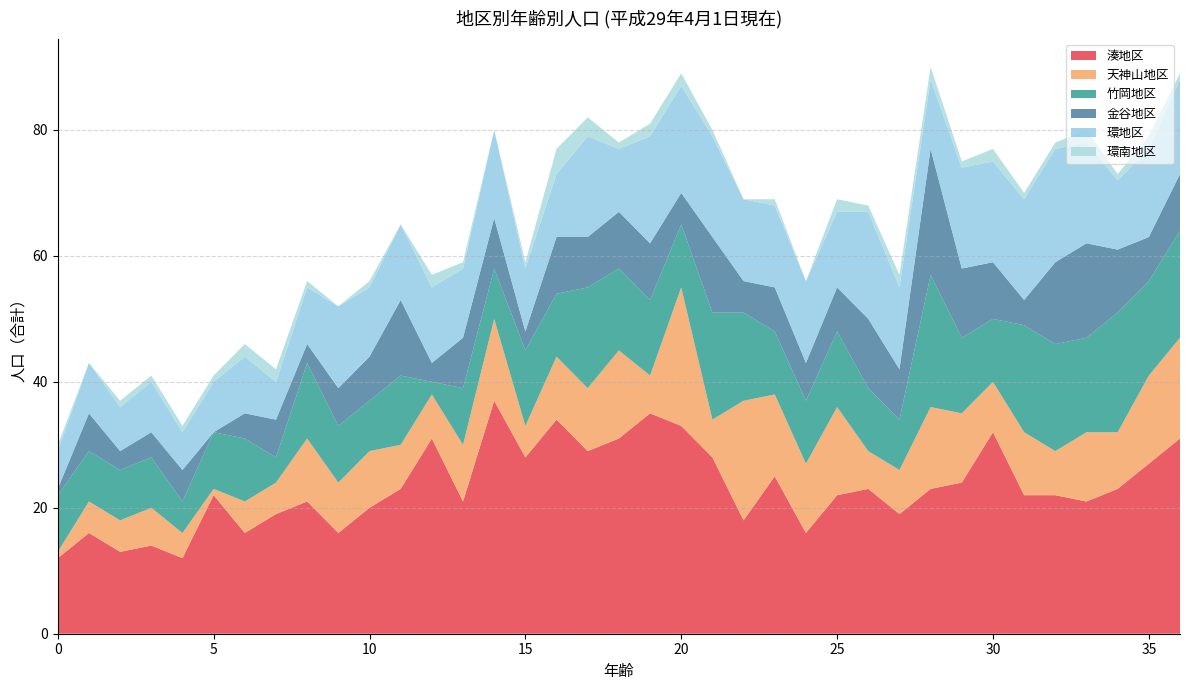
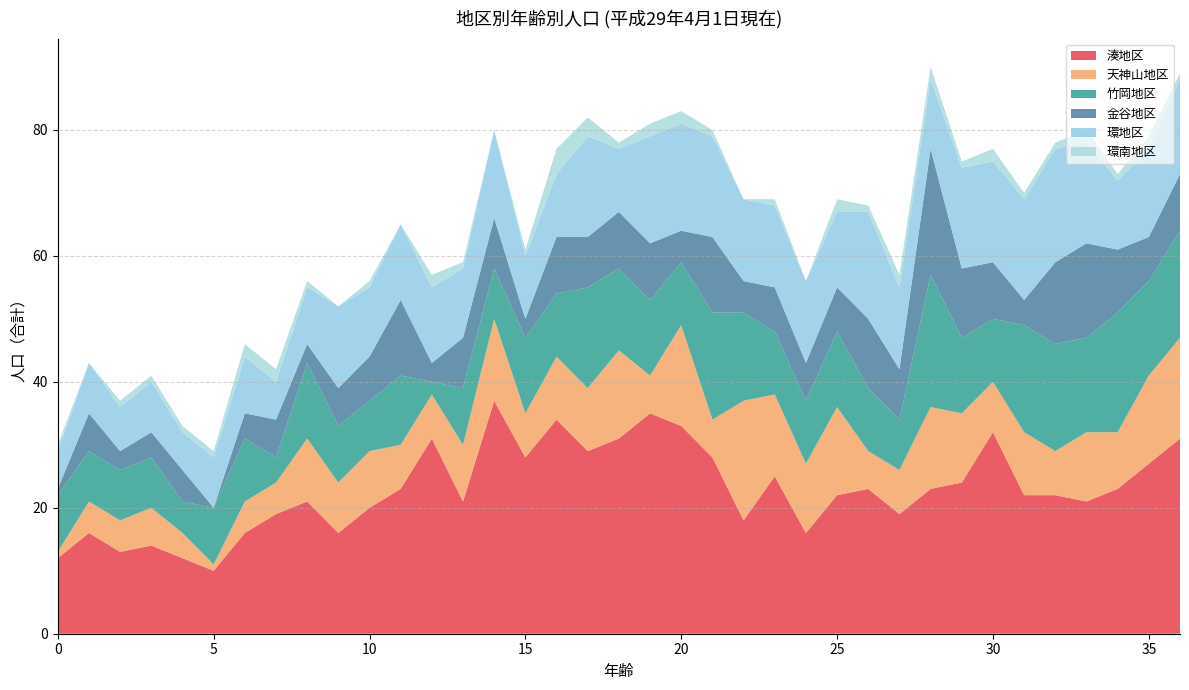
湊地区, 5: 22 -> 10
天神山地区, 15: 5 -> 7
天神山地区, 20: 22 -> 16
